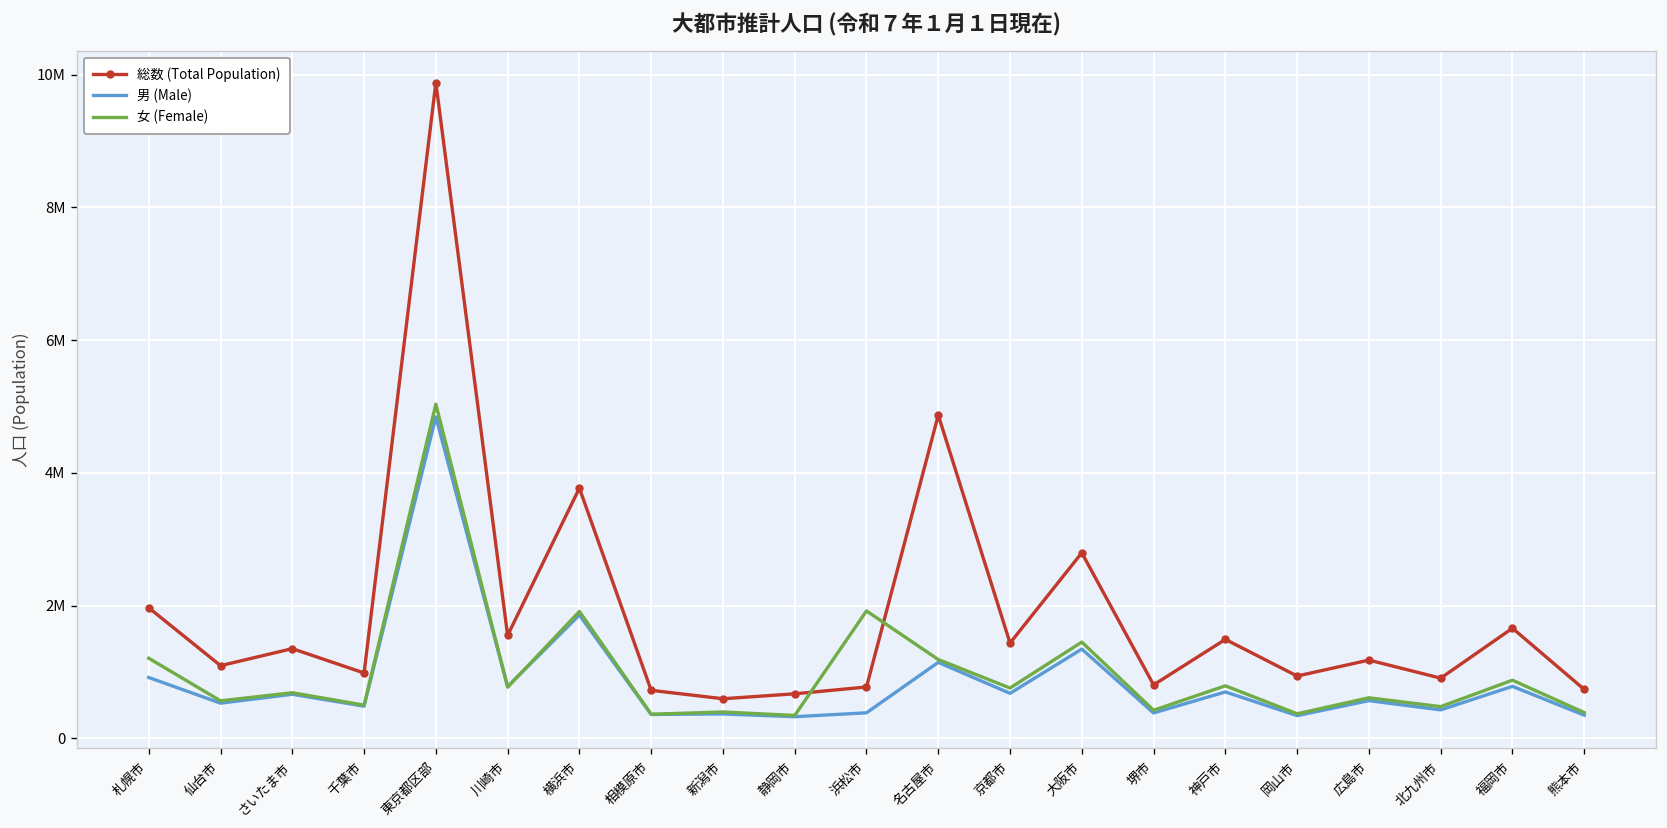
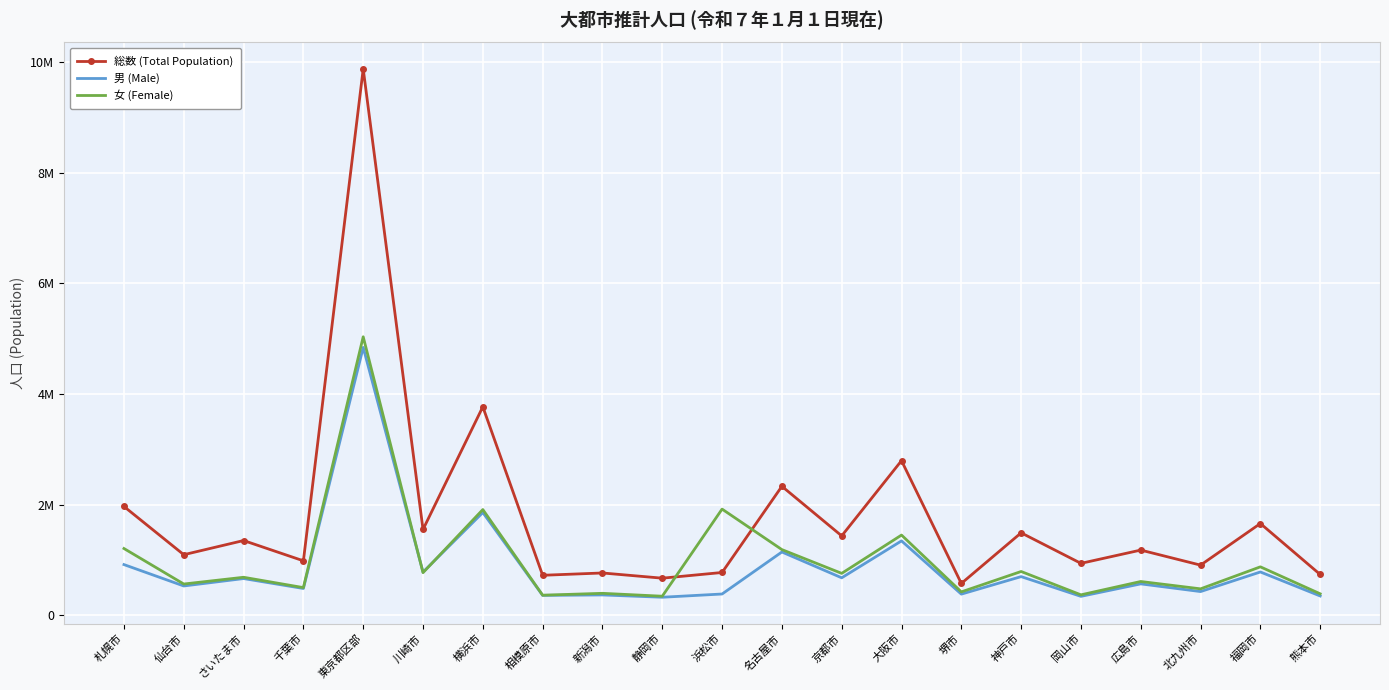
総数 (Total Population), 新潟市: 600000 -> 800000
総数 (Total Population), 名古屋市: 4900000 -> 2300000
総数 (Total Population), 堺市: 800000 -> 600000
